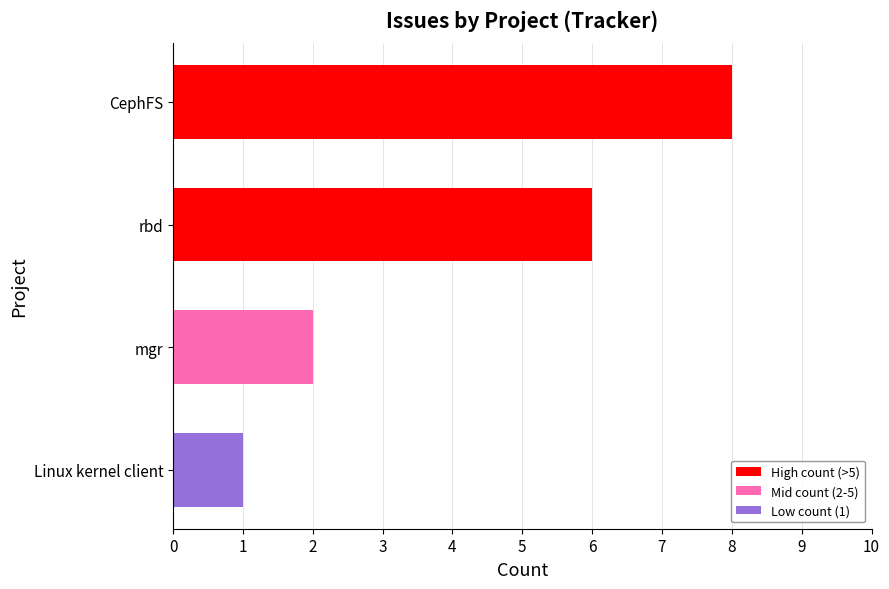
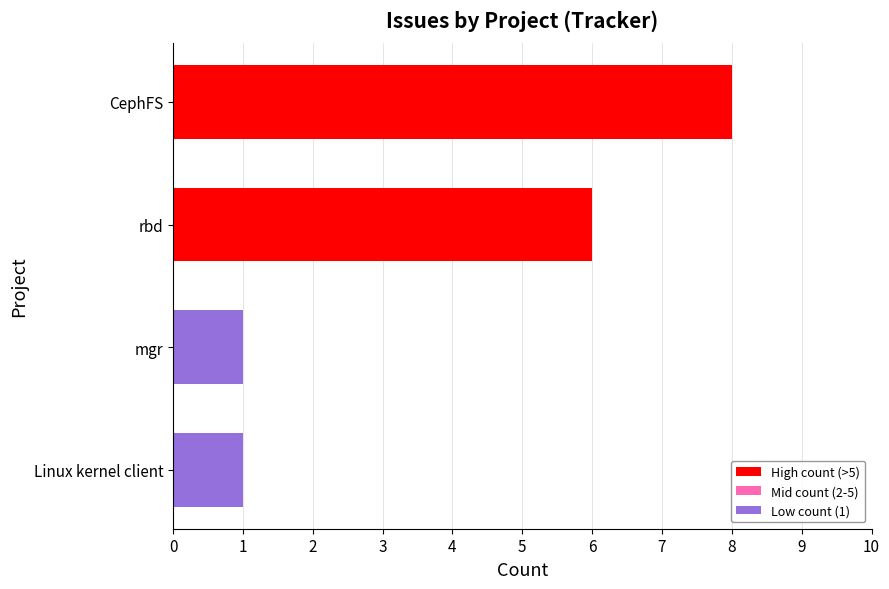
mgr: 2 -> 1
